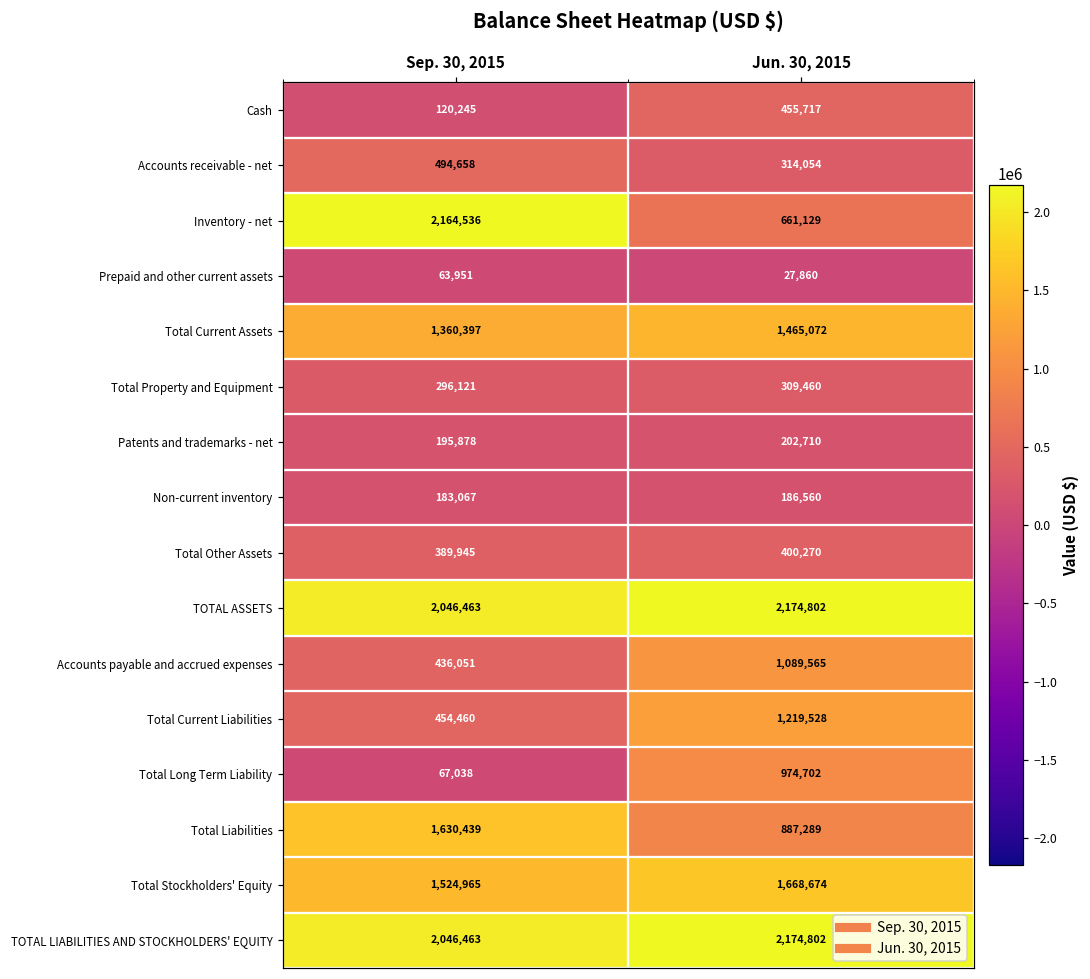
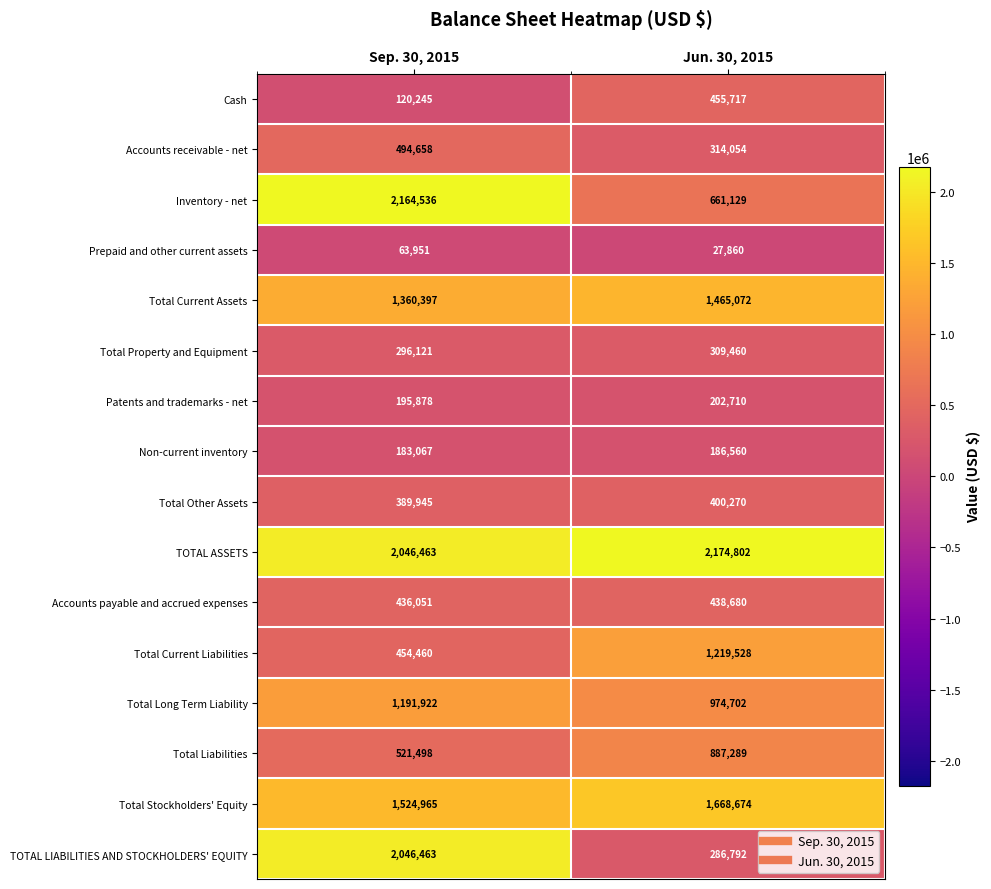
Accounts payable and accrued expenses, Jun. 30, 2015: 1,089,565 -> 438,680
Total Long Term Liability, Sep. 30, 2015: 67,038 -> 1,191,922
Total Liabilities, Sep. 30, 2015: 1,630,439 -> 521,498
TOTAL LIABILITIES AND STOCKHOLDERS' EQUITY, Jun. 30, 2015: 2,174,802 -> 286,792
